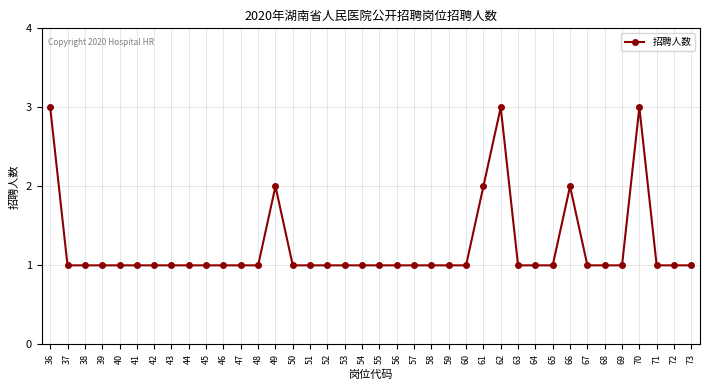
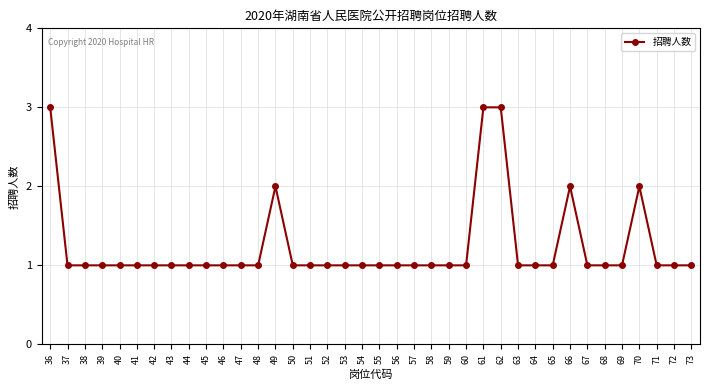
61: 2 -> 3
70: 3 -> 2
